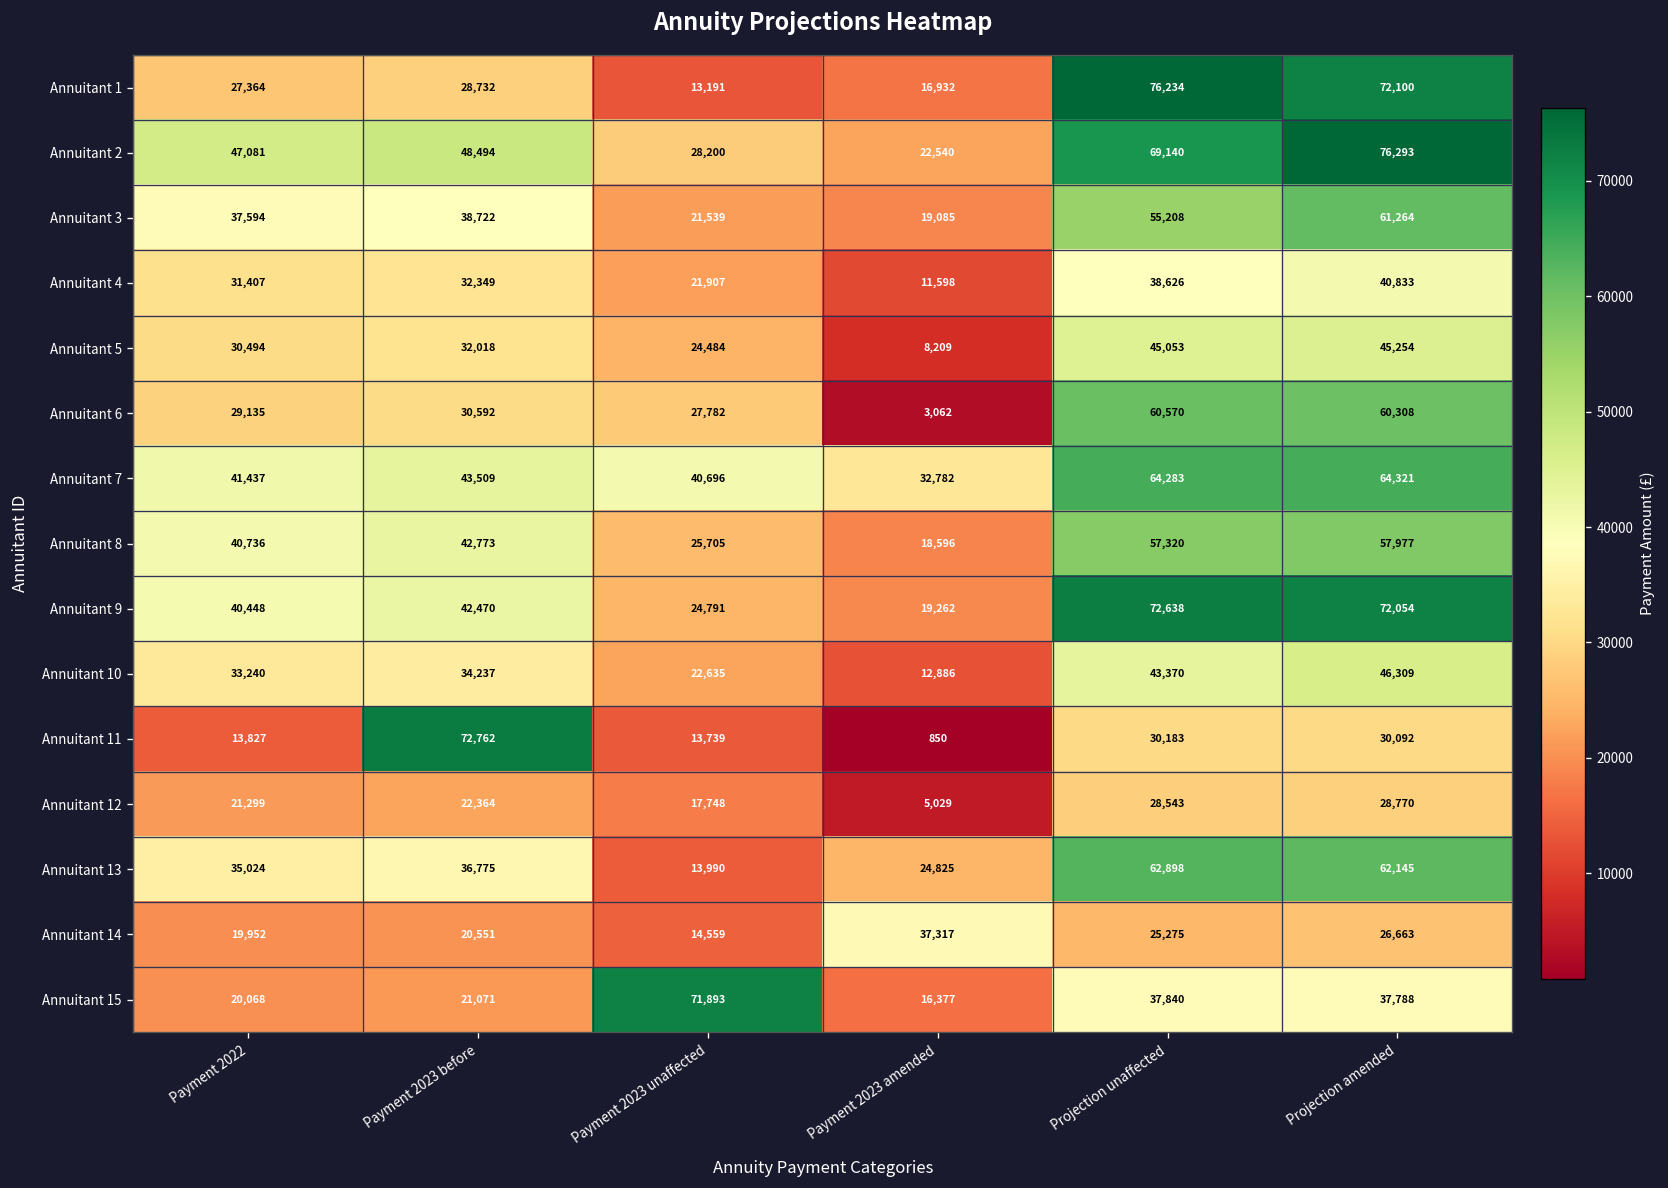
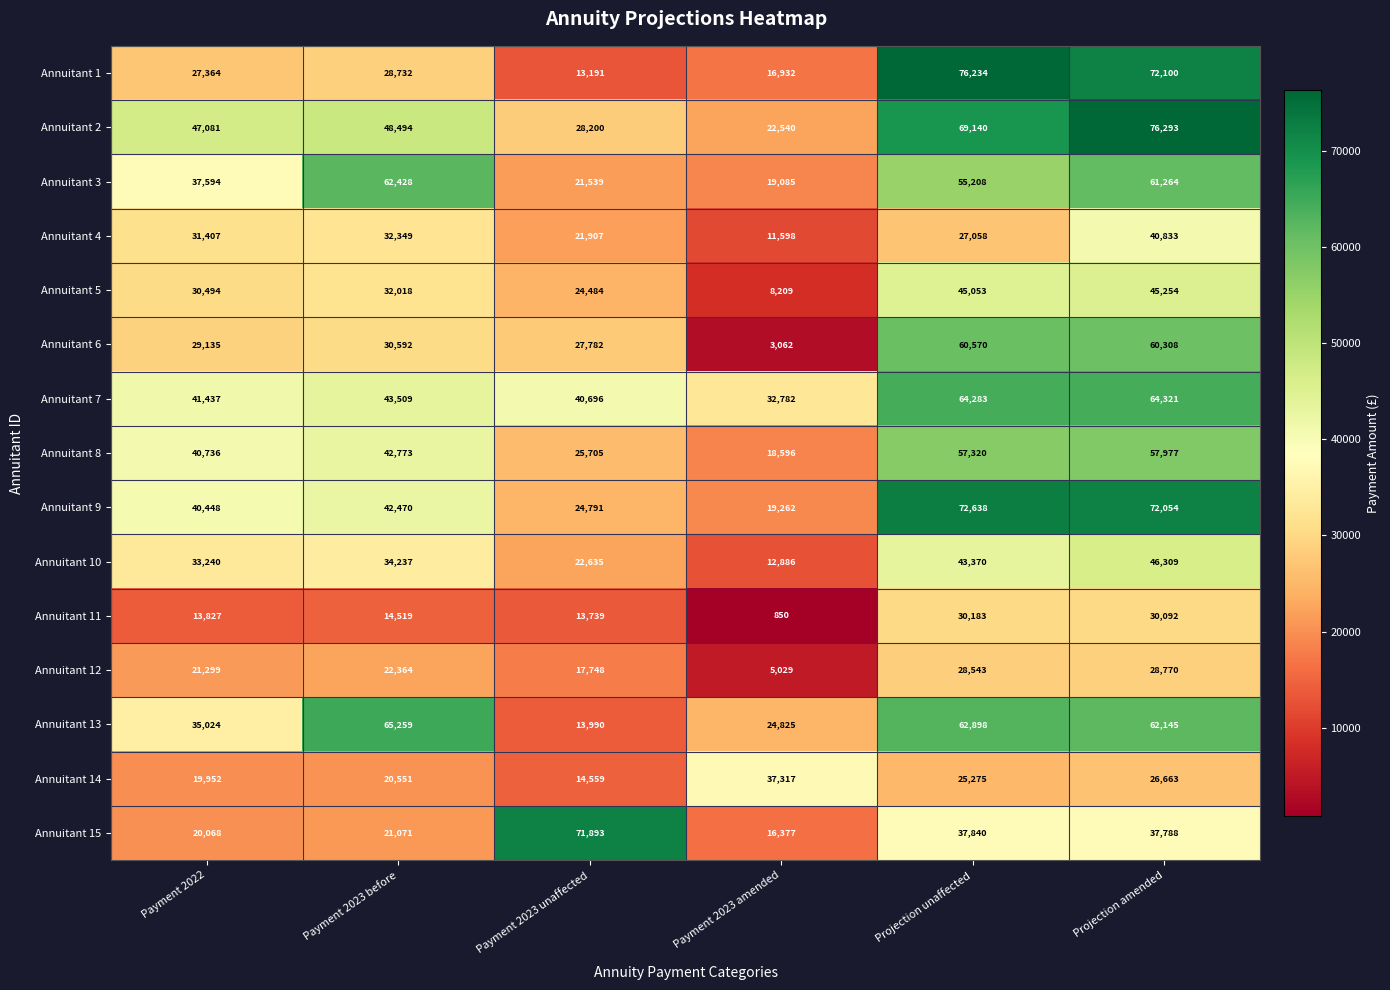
Annuitant 3, Payment 2023 before: 38,722 -> 62,428
Annuitant 4, Projection unaffected: 38,626 -> 27,058
Annuitant 11, Payment 2023 before: 72,762 -> 14,519
Annuitant 13, Payment 2023 before: 36,775 -> 65,259
